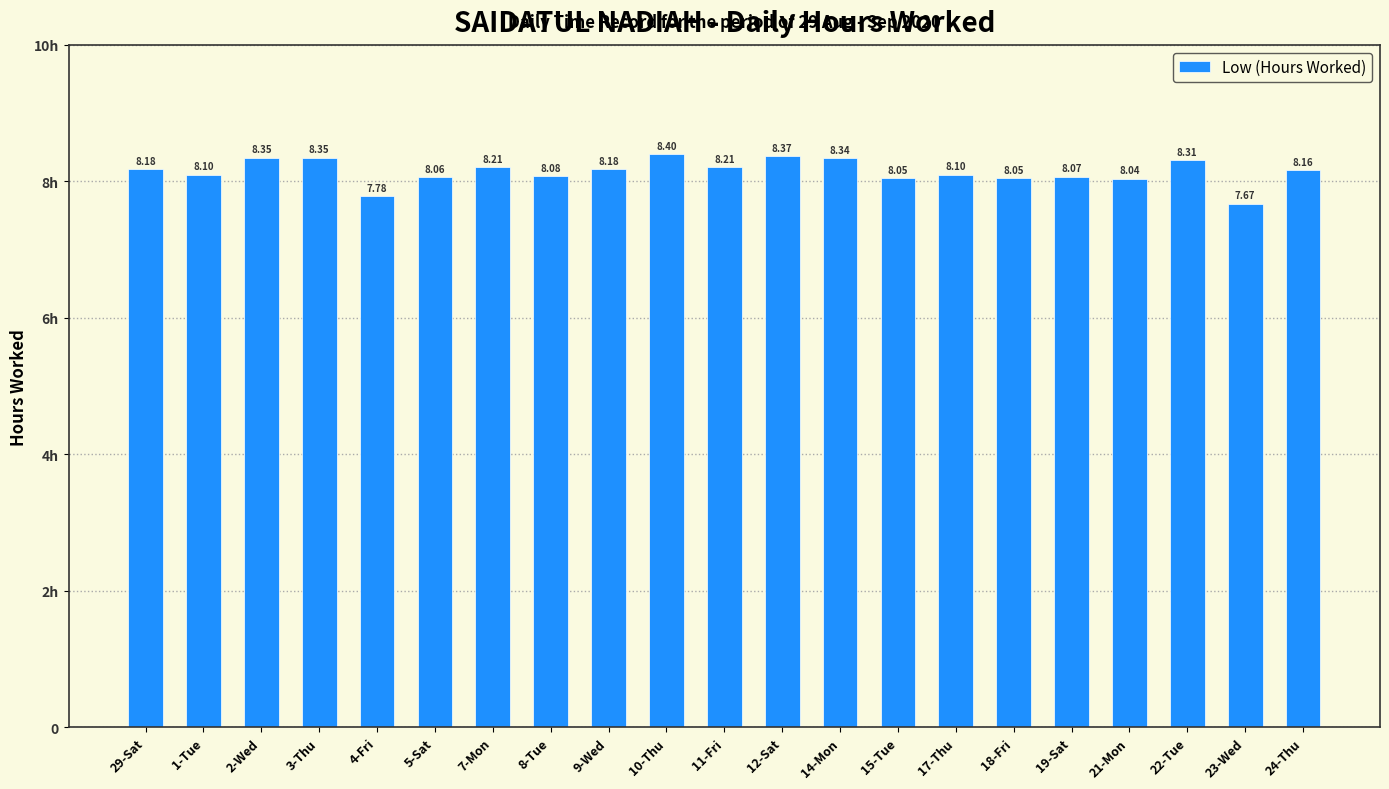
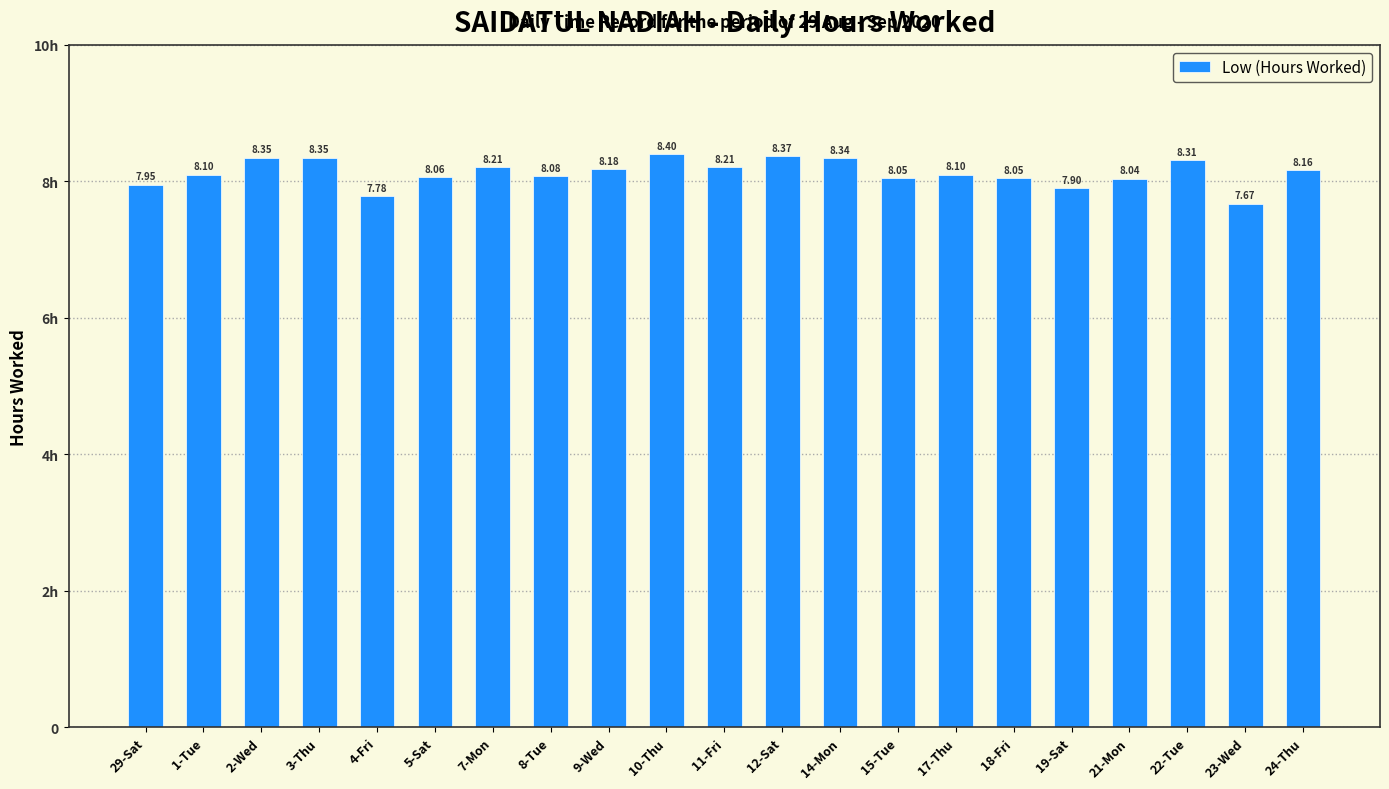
29-Sat: 8.18 -> 7.95
19-Sat: 8.07 -> 7.90
